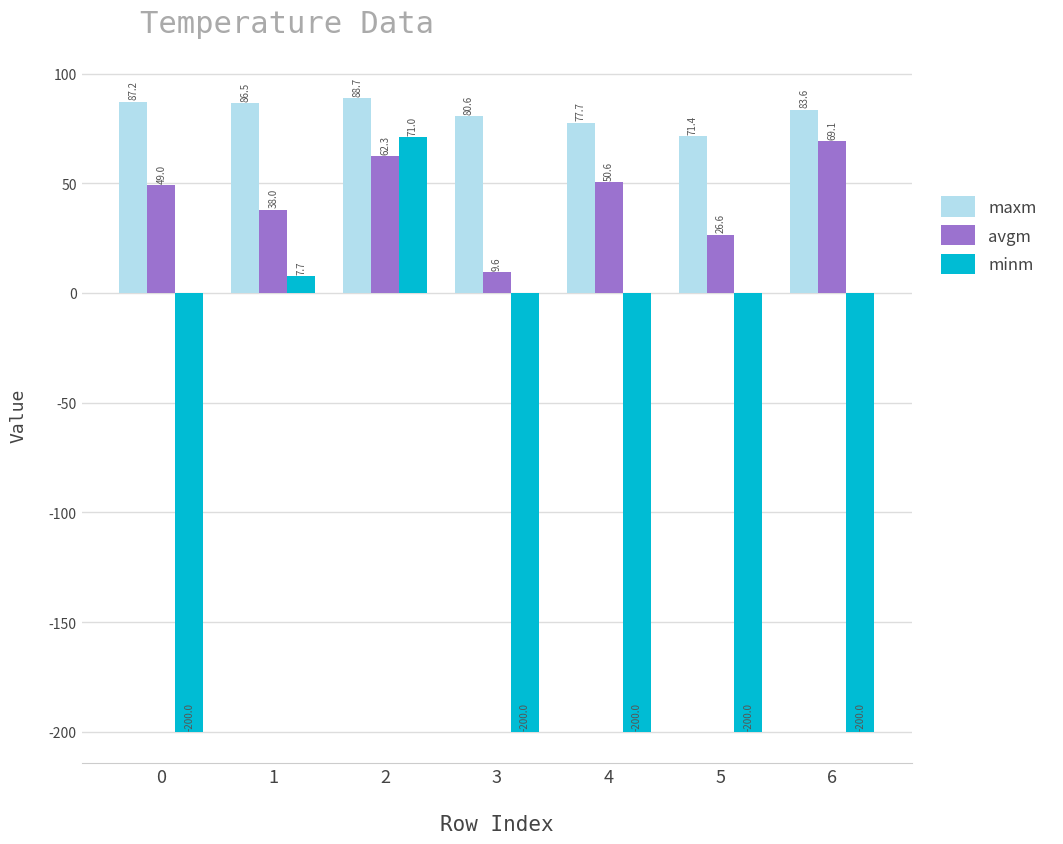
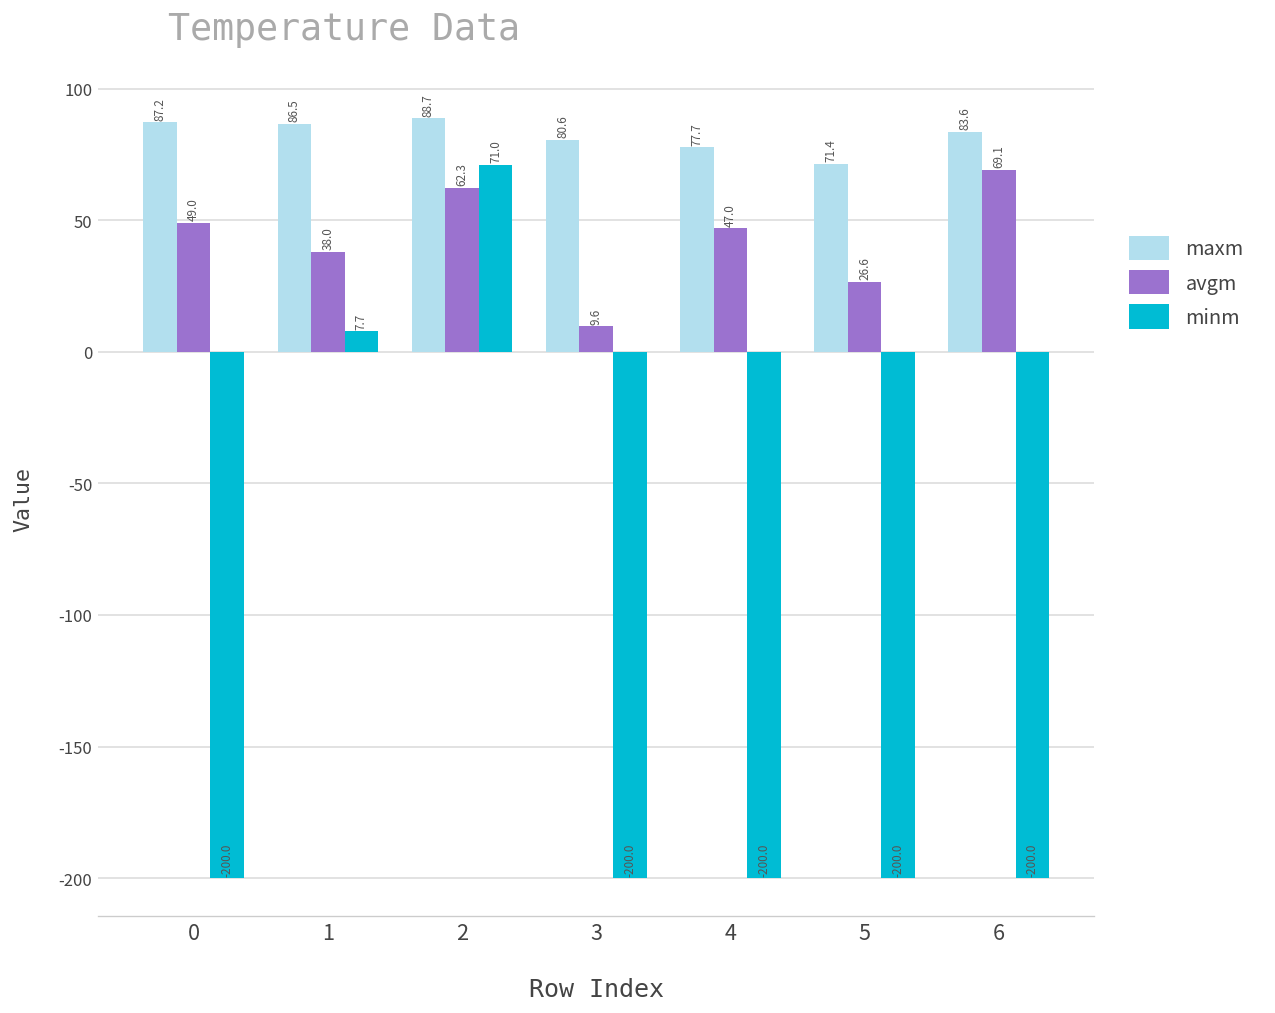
avgm, 4: 50.6 -> 47.0
